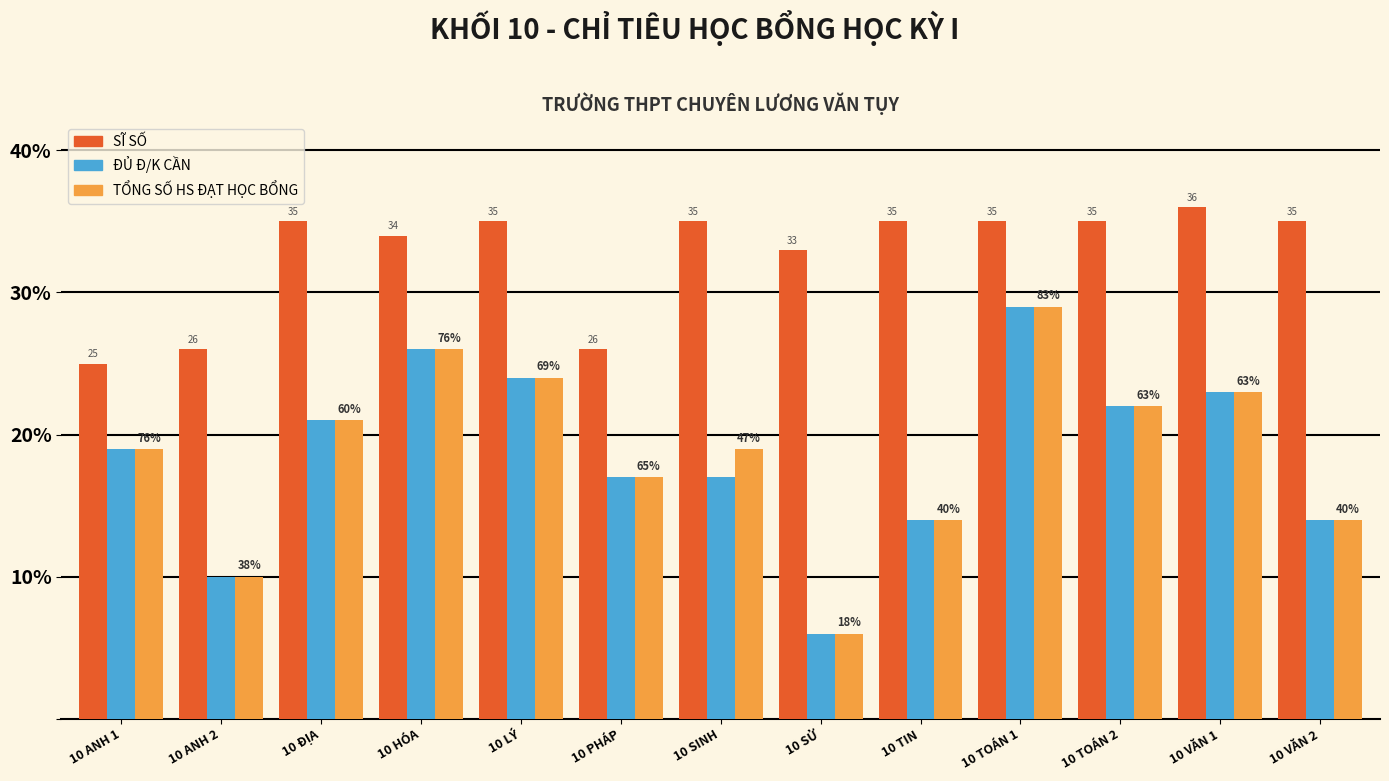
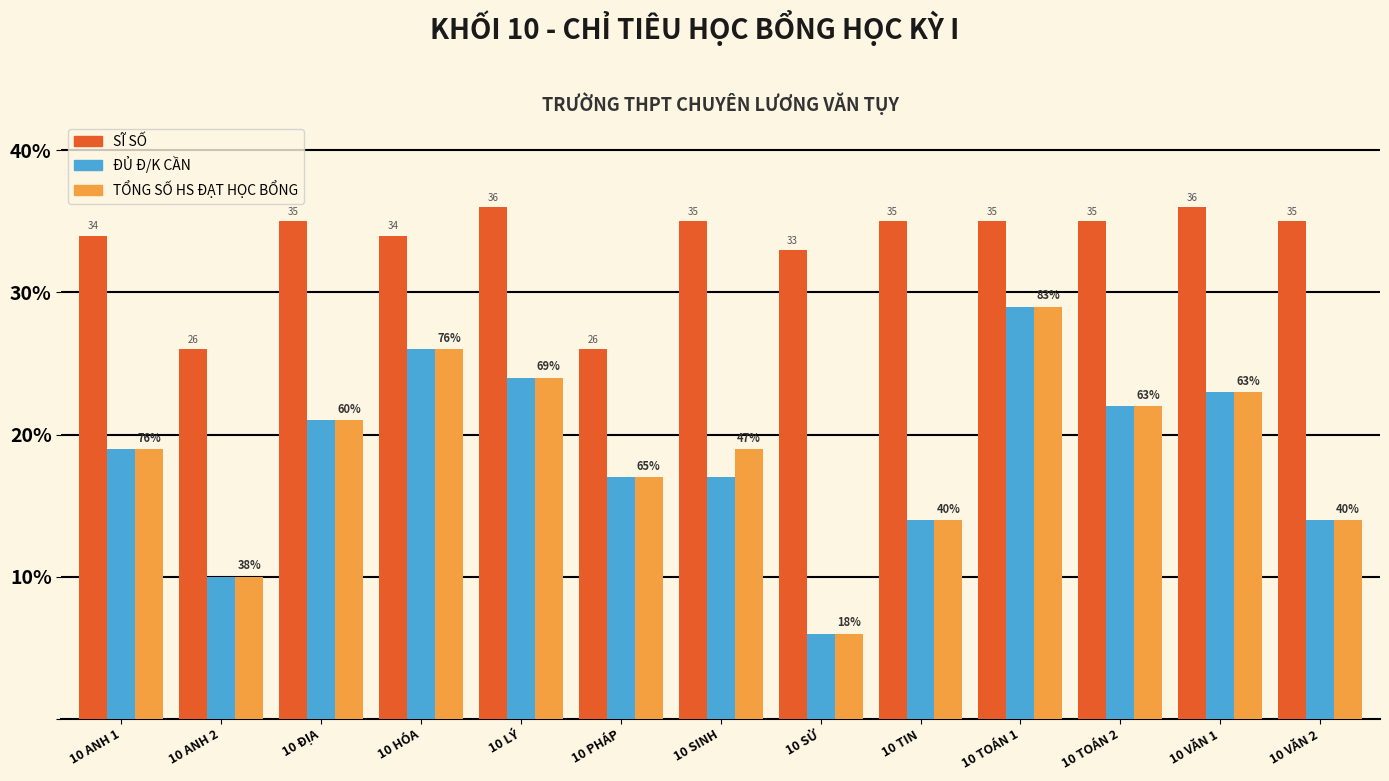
SĨ SỐ, 10 ANH 1: 25 -> 34
SĨ SỐ, 10 LÝ: 35 -> 36
